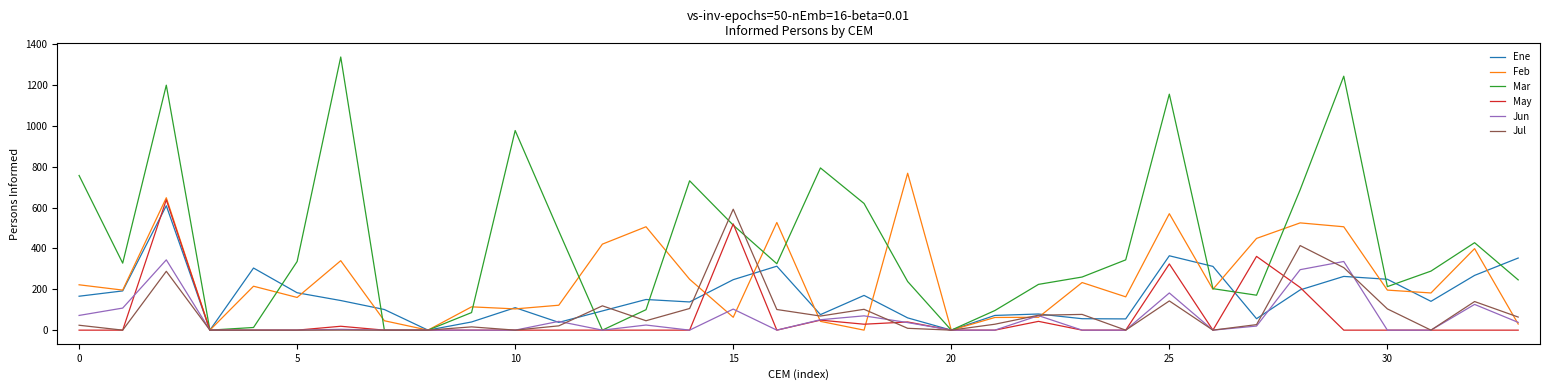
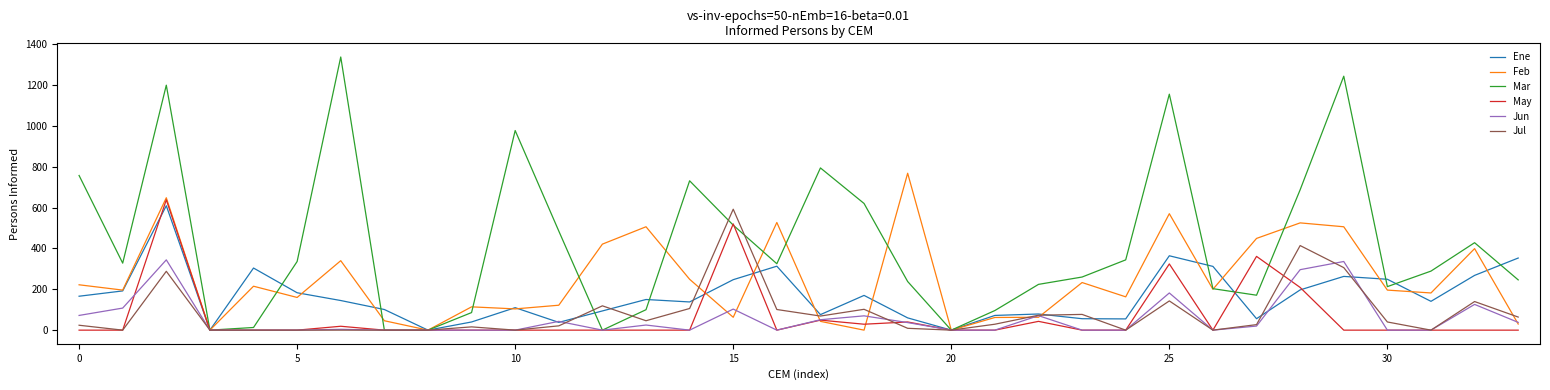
Jul, 30: 100 -> 40
